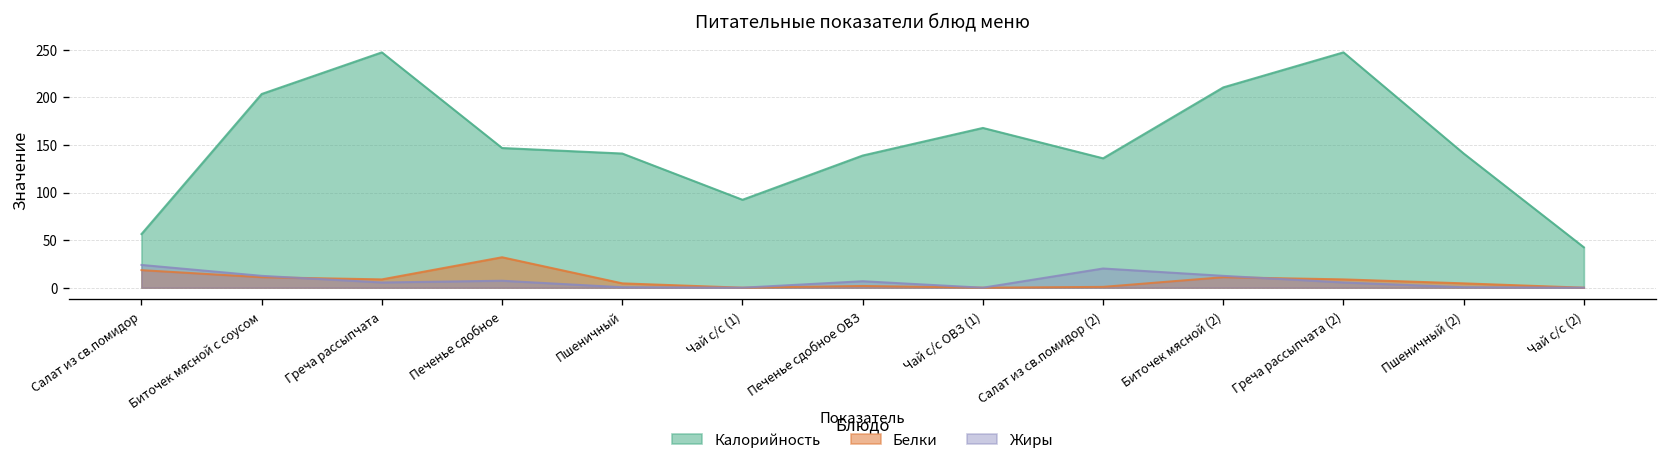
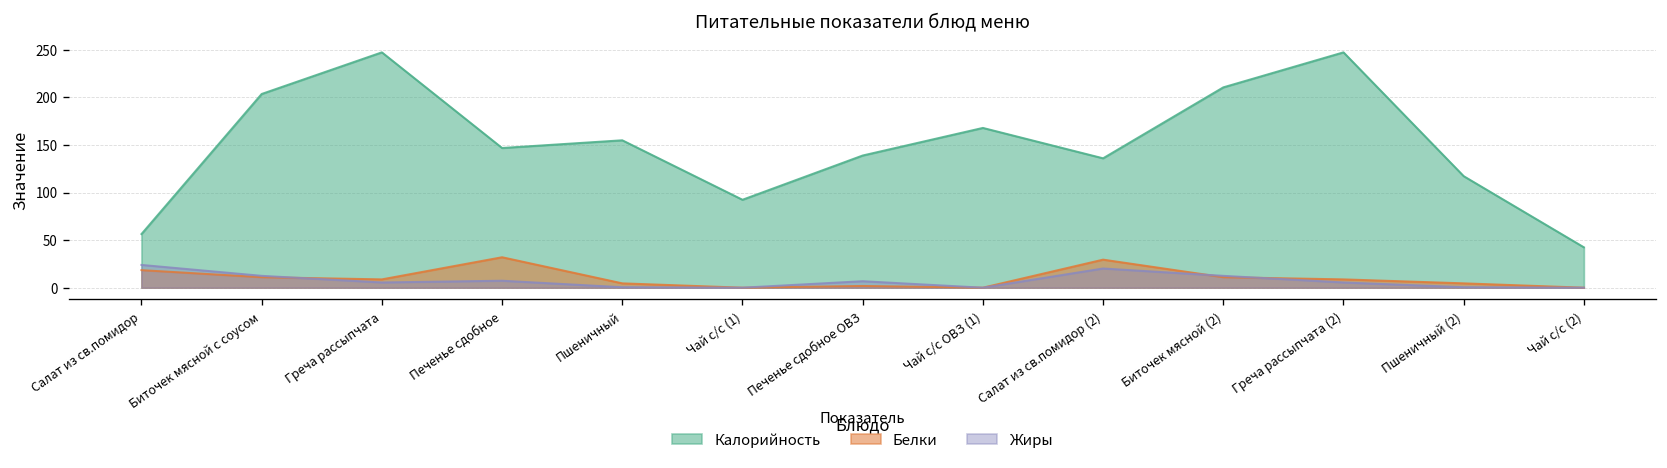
Калорийность, Пшеничный: 140 -> 150
Белки, Салат из св.помидор (2): 0 -> 30
Калорийность, Пшеничный (2): 140 -> 120
